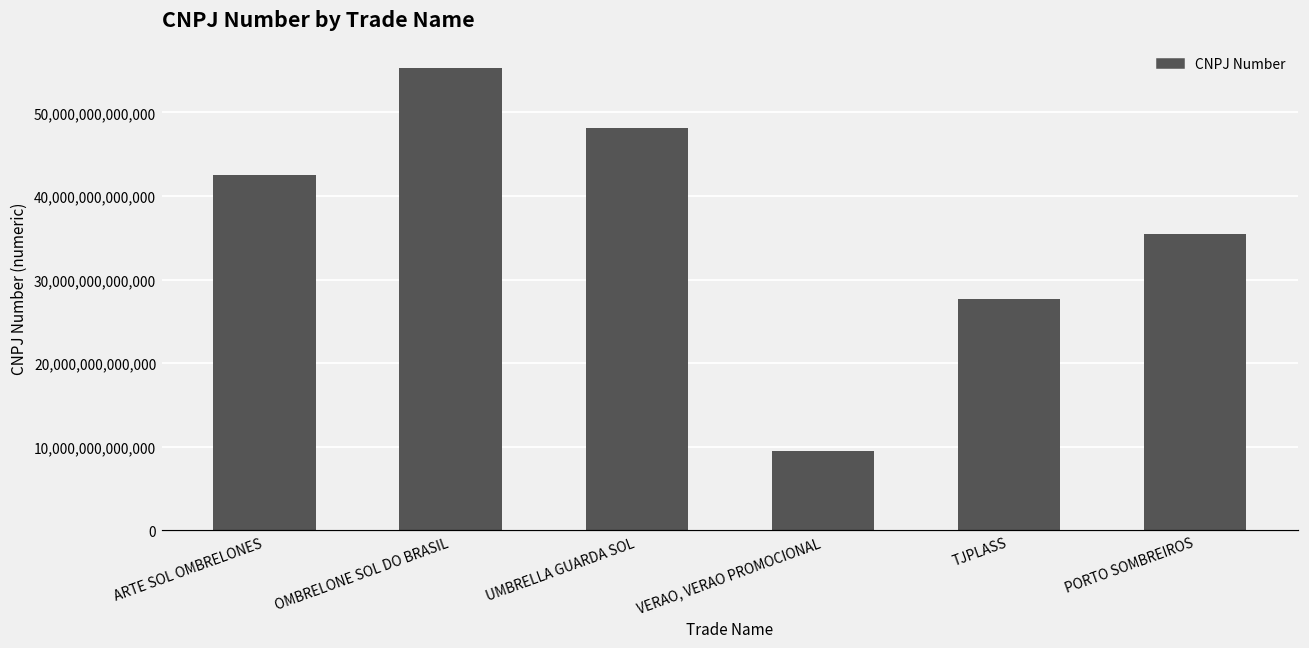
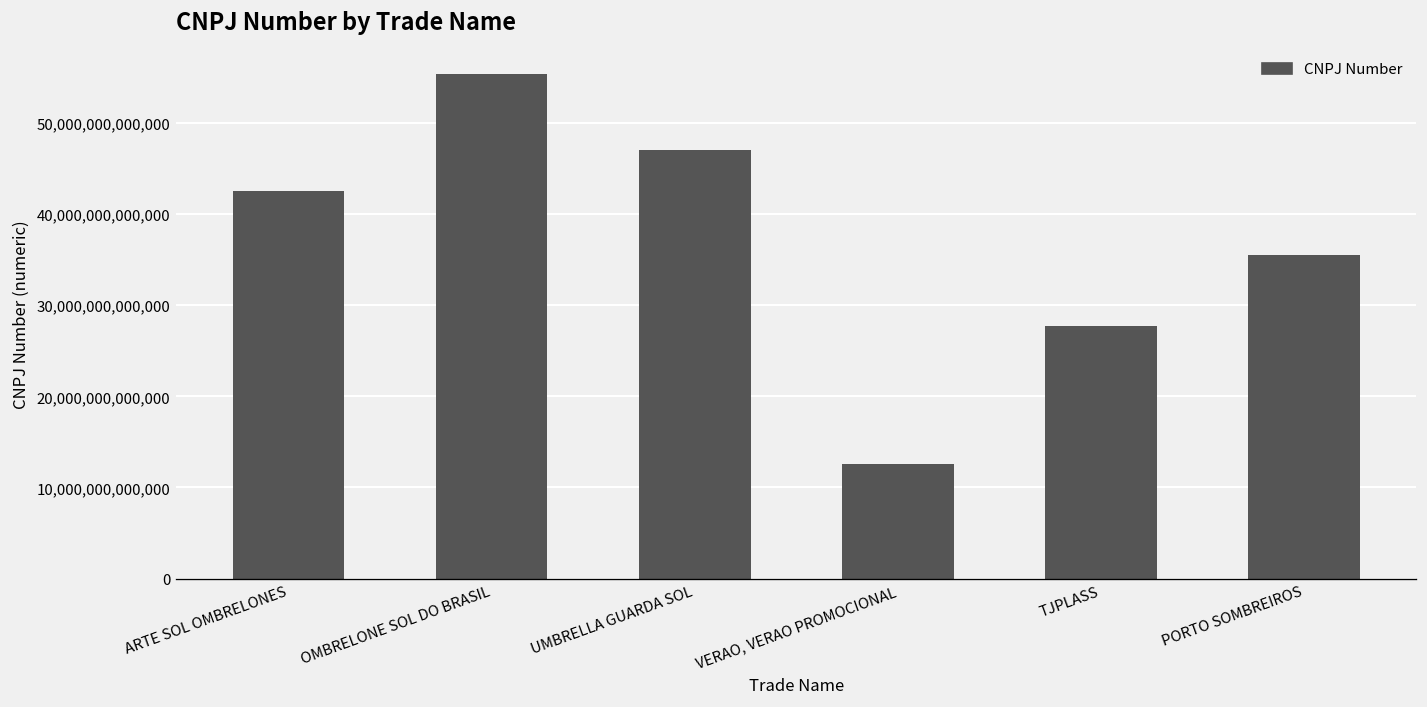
UMBRELLA GUARDA SOL: 48,000,000,000,000 -> 47,000,000,000,000
VERAO, VERAO PROMOCIONAL: 10,000,000,000,000 -> 13,000,000,000,000
